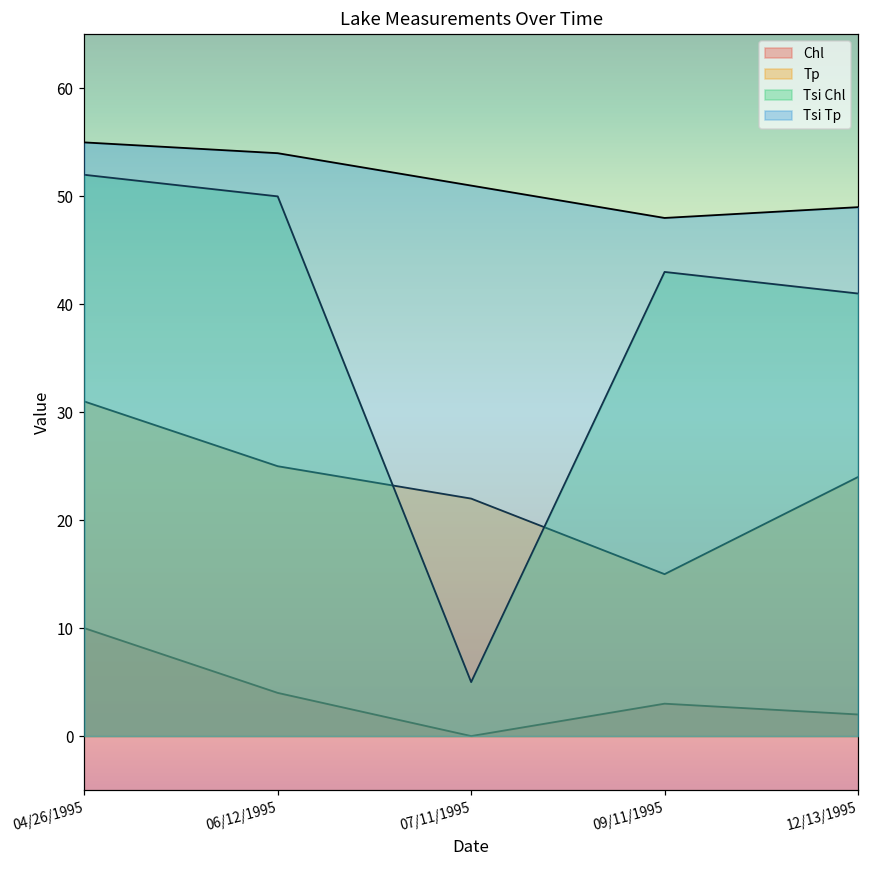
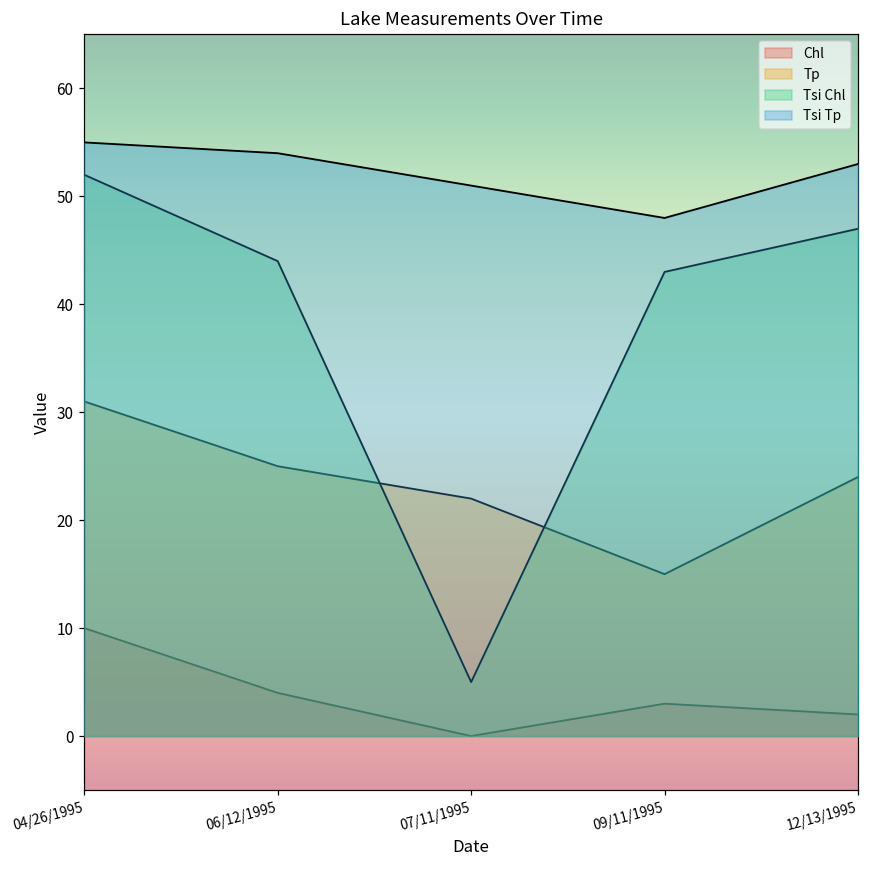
Tsi Chl, 06/12/1995: 50 -> 44
Tsi Chl, 12/13/1995: 41 -> 47
Tsi Tp, 12/13/1995: 49 -> 53
